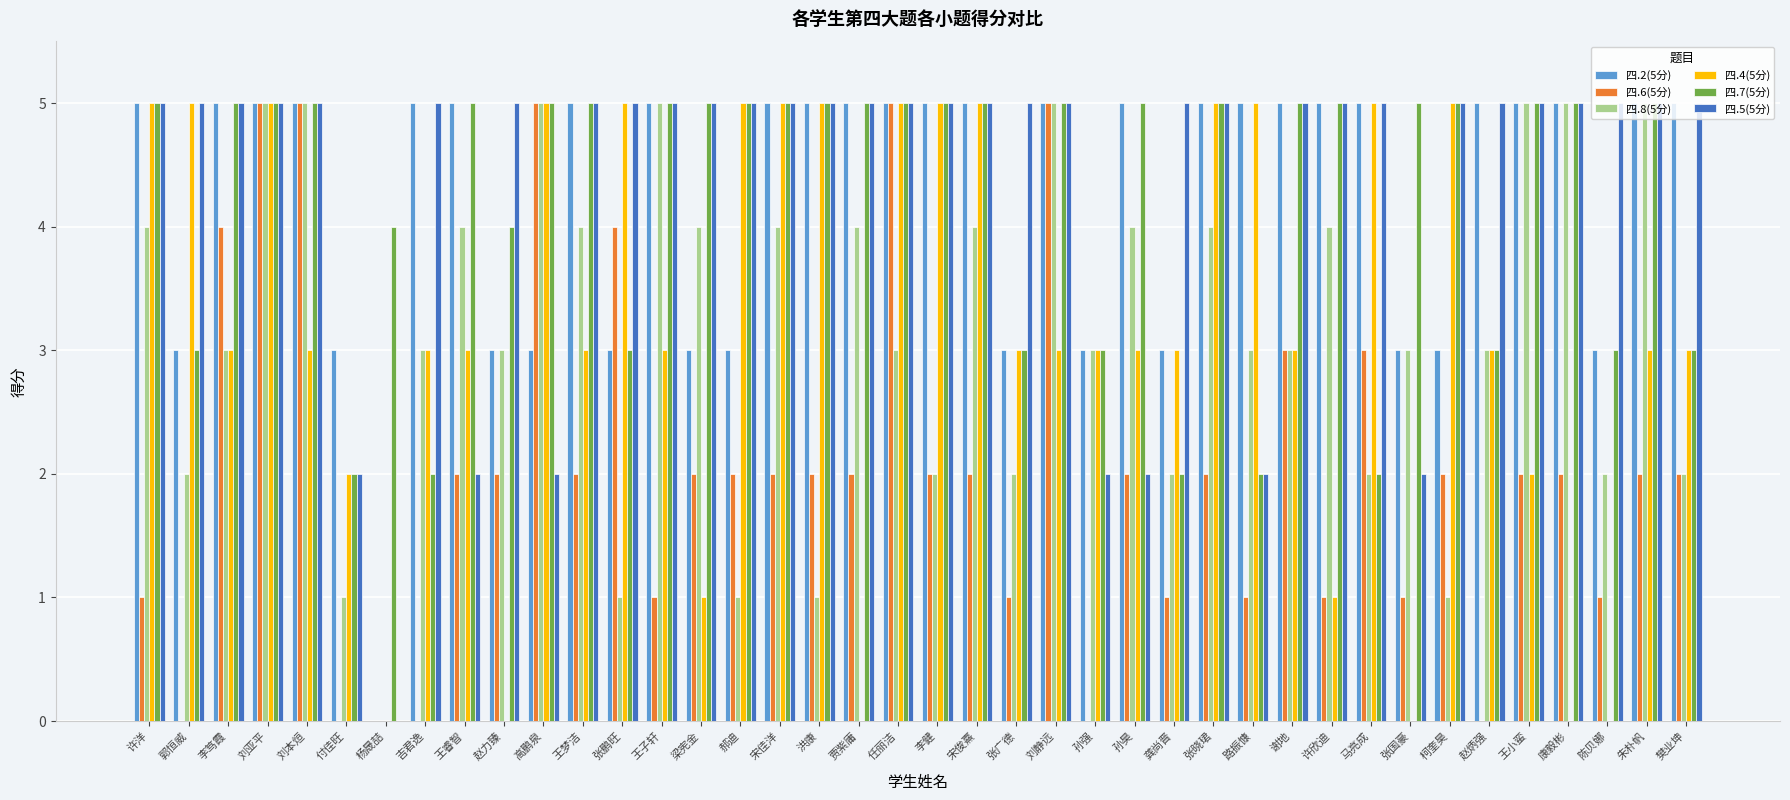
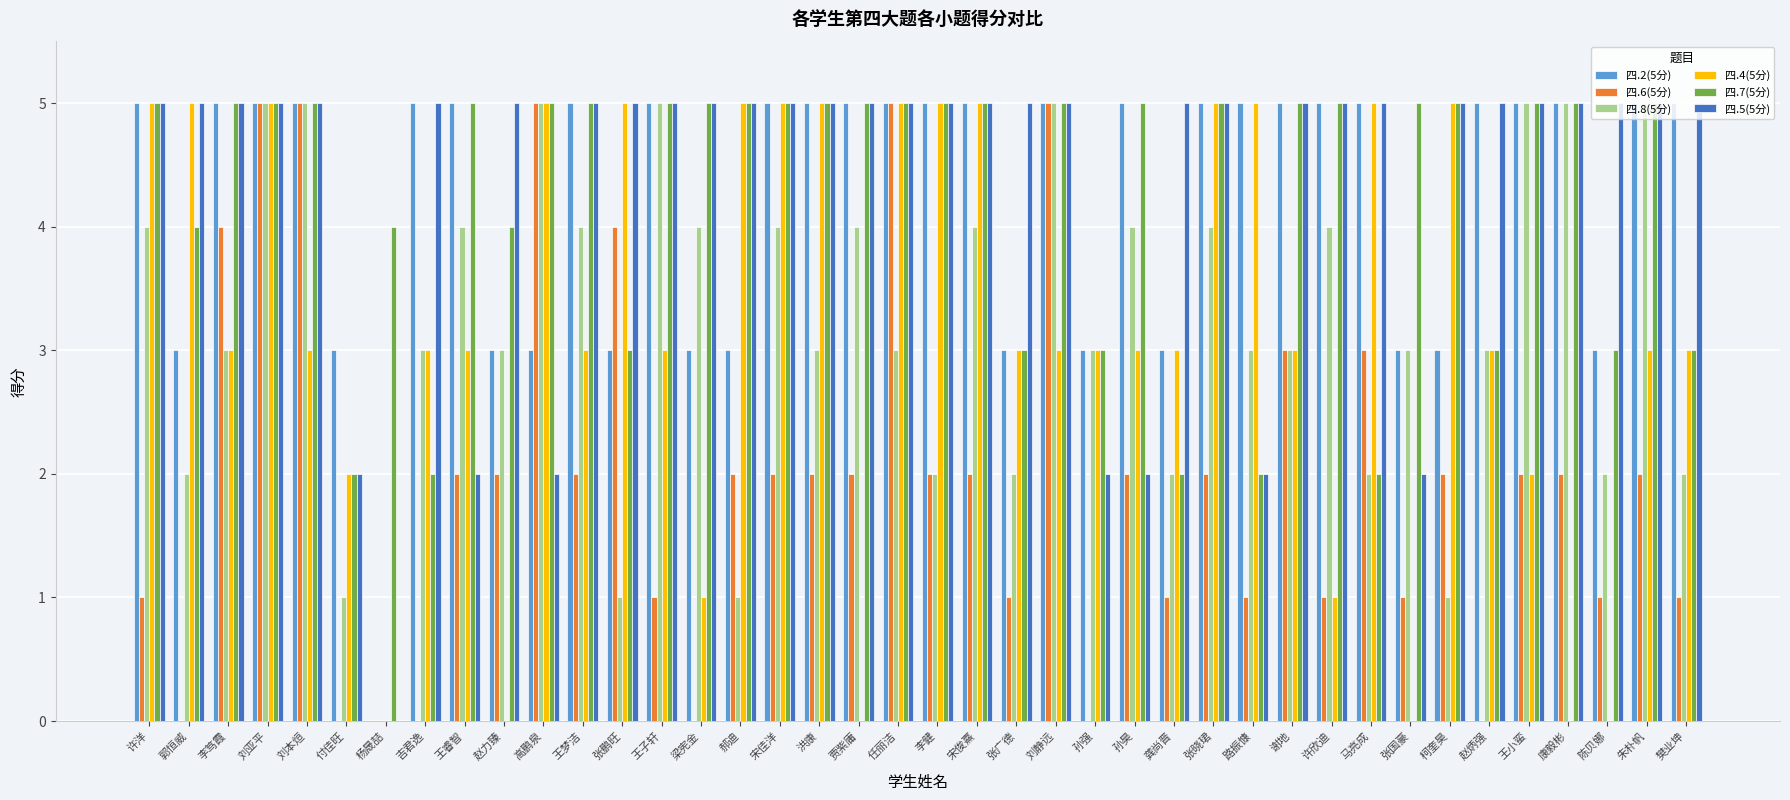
四.7(5分), 郭恒威: 3 -> 4
四.6(5分), 梁宪金: 2 -> 0
四.8(5分), 洪康: 1 -> 3
四.6(5分), 樊业坤: 2 -> 1
